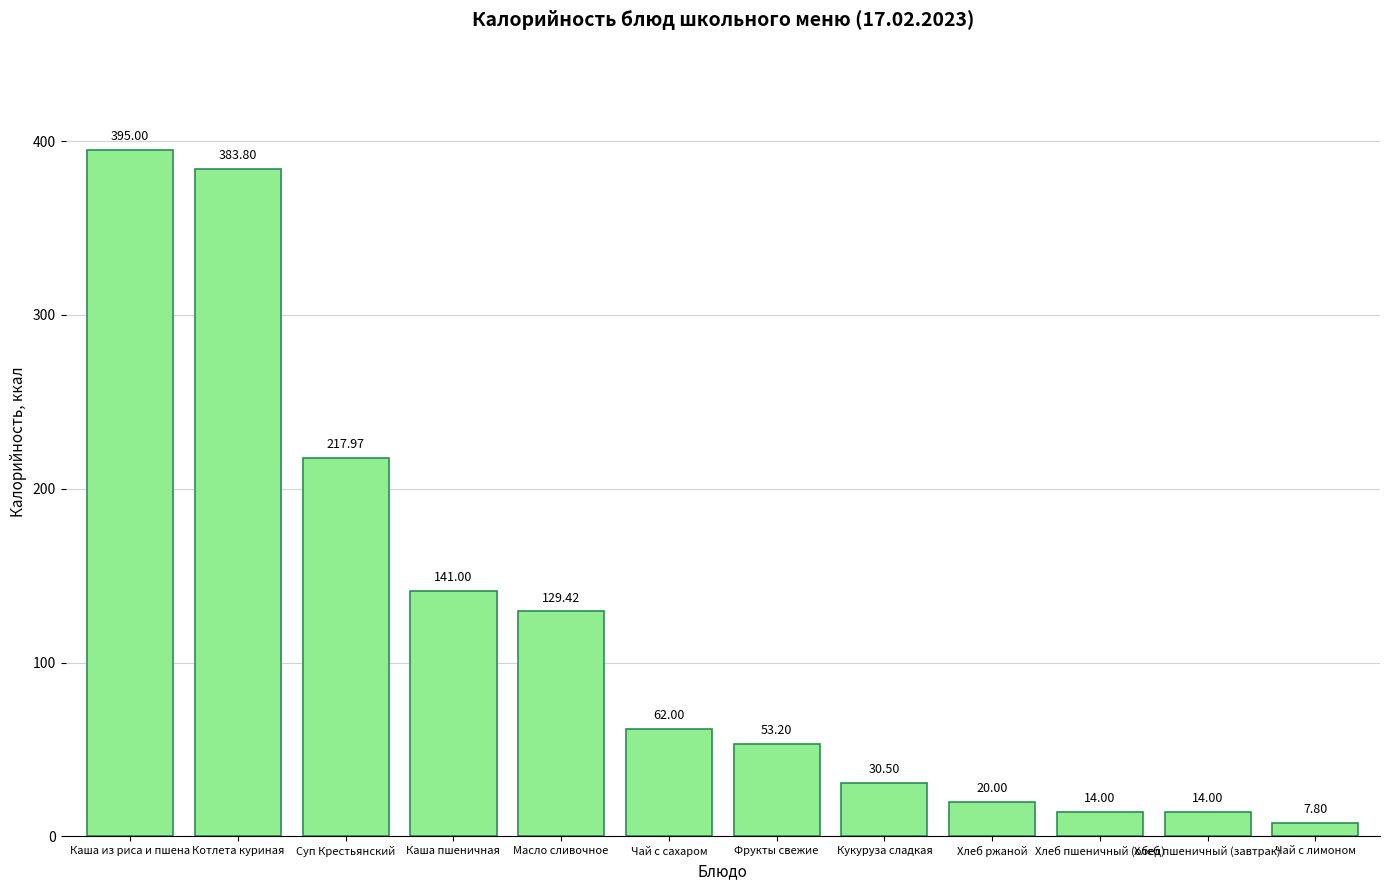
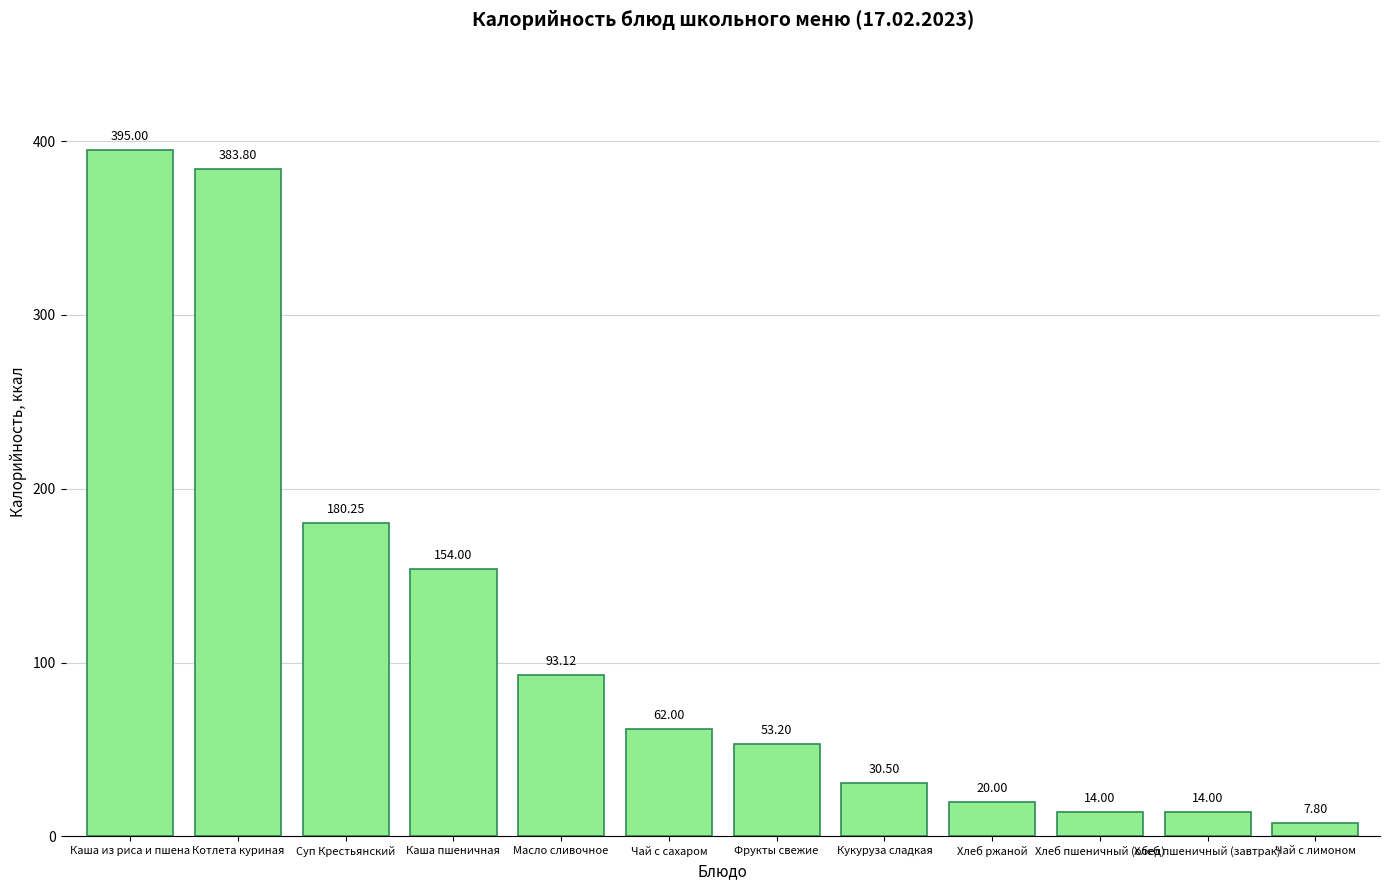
Суп Крестьянский: 217.97 -> 180.25
Каша пшеничная: 141.00 -> 154.00
Масло сливочное: 129.42 -> 93.12
